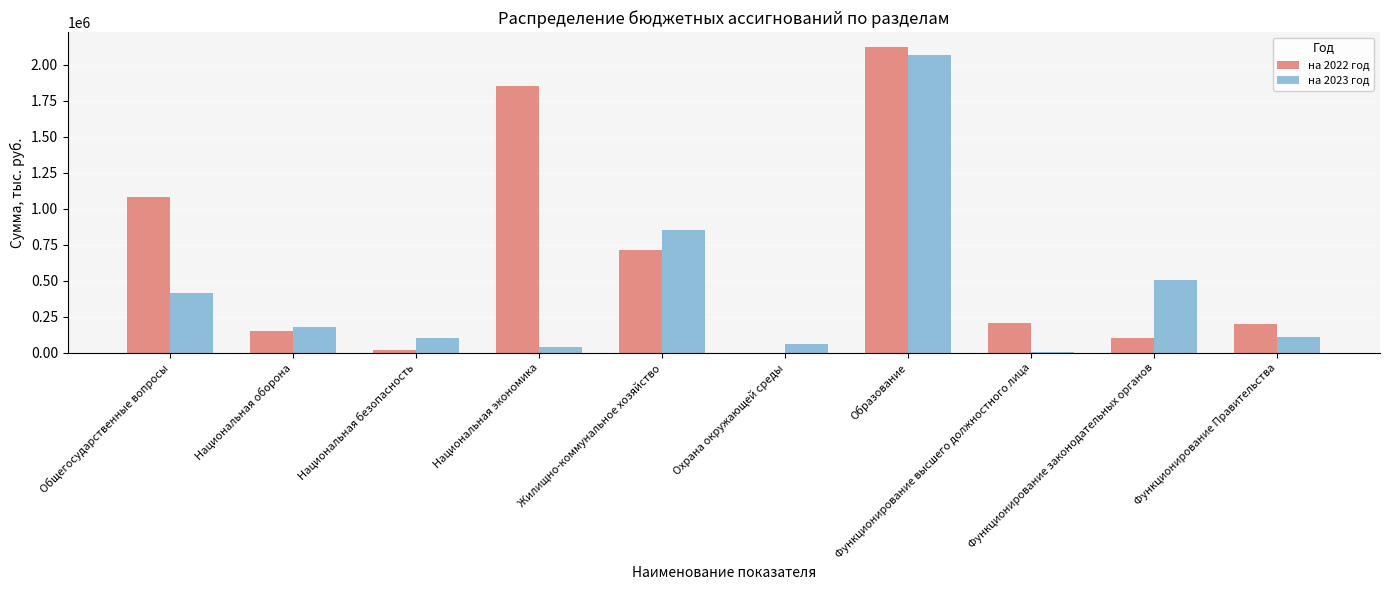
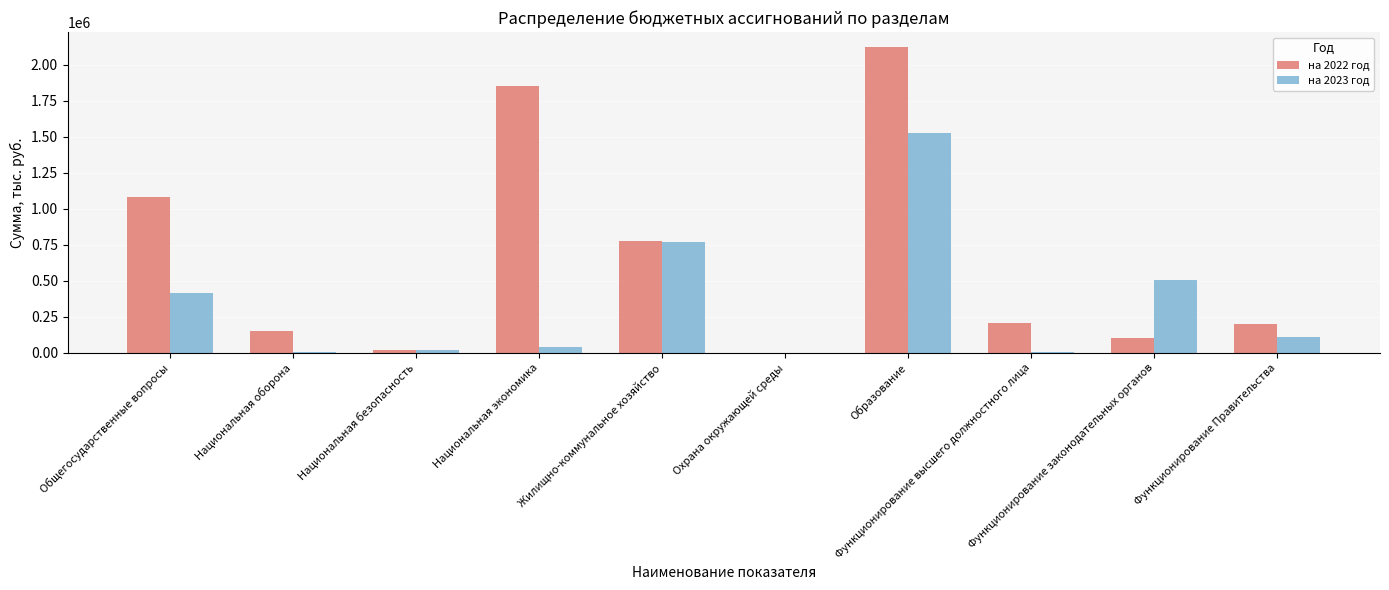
на 2023 год, Национальная оборона: 180000 -> 0
на 2023 год, Национальная безопасность: 100000 -> 20000
на 2022 год, Жилищно-коммунальное хозяйство: 710000 -> 780000
на 2023 год, Жилищно-коммунальное хозяйство: 850000 -> 770000
на 2023 год, Охрана окружающей среды: 60000 -> 0
на 2023 год, Образование: 2070000 -> 1530000
